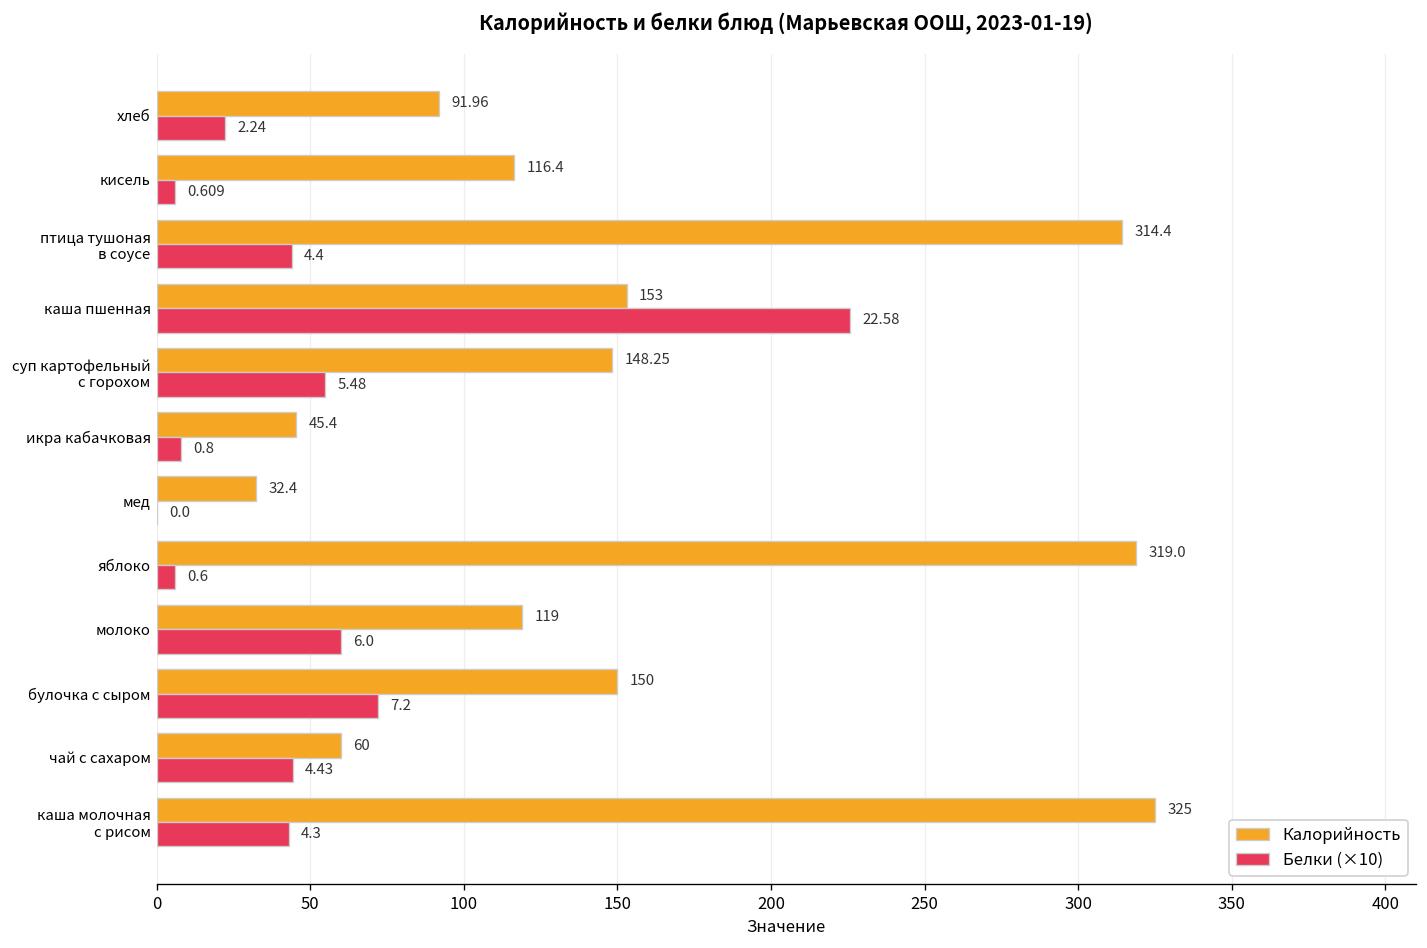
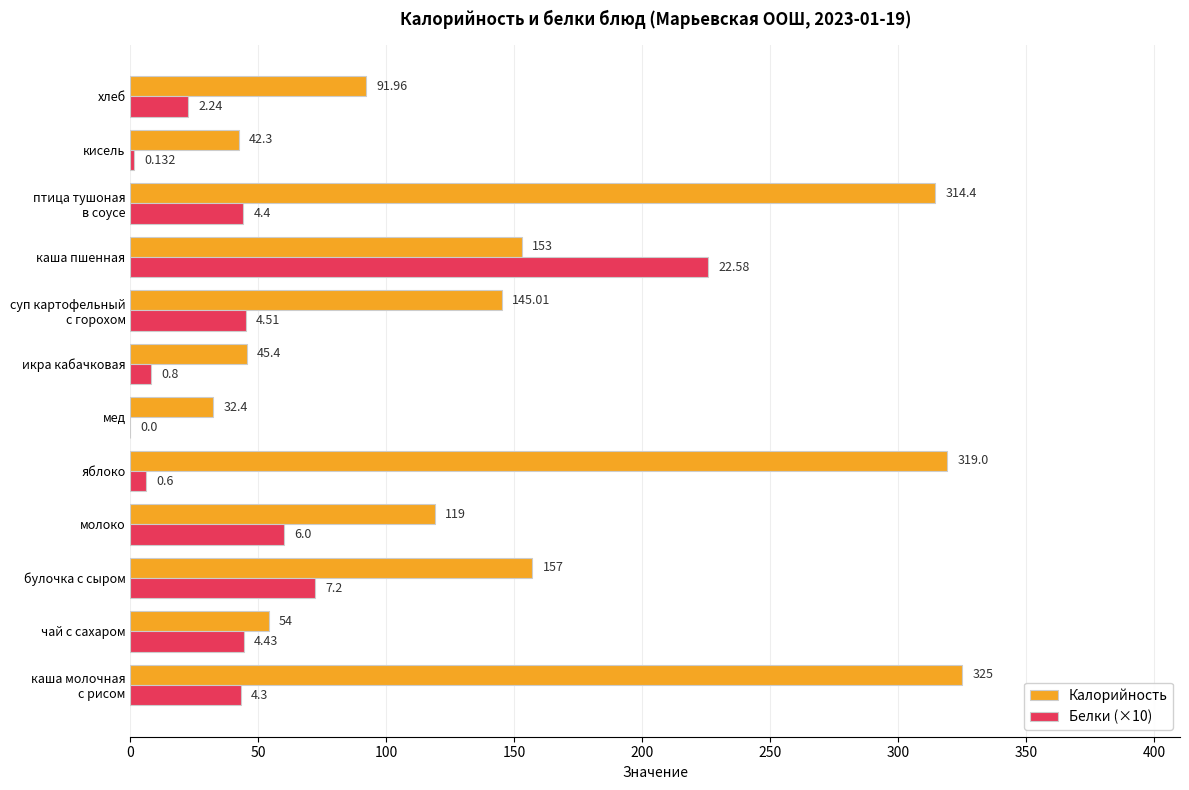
Калорийность, кисель: 116.4 -> 42.3
Белки (×10), кисель: 0.609 -> 0.132
Калорийность, суп картофельный с горохом: 148.25 -> 145.01
Белки (×10), суп картофельный с горохом: 5.48 -> 4.51
Калорийность, булочка c cыром: 150 -> 157
Калорийность, чай с сахаром: 60 -> 54
